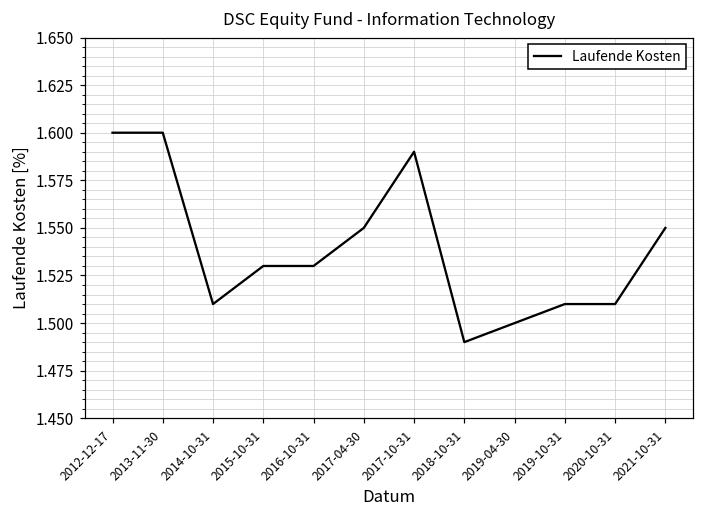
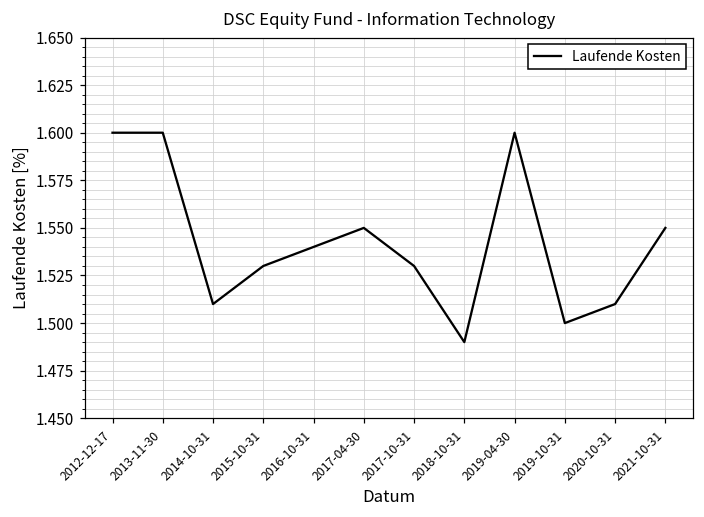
2016-10-31: 1.53 -> 1.54
2017-10-31: 1.59 -> 1.53
2019-04-30: 1.5 -> 1.6
2019-10-31: 1.51 -> 1.50
